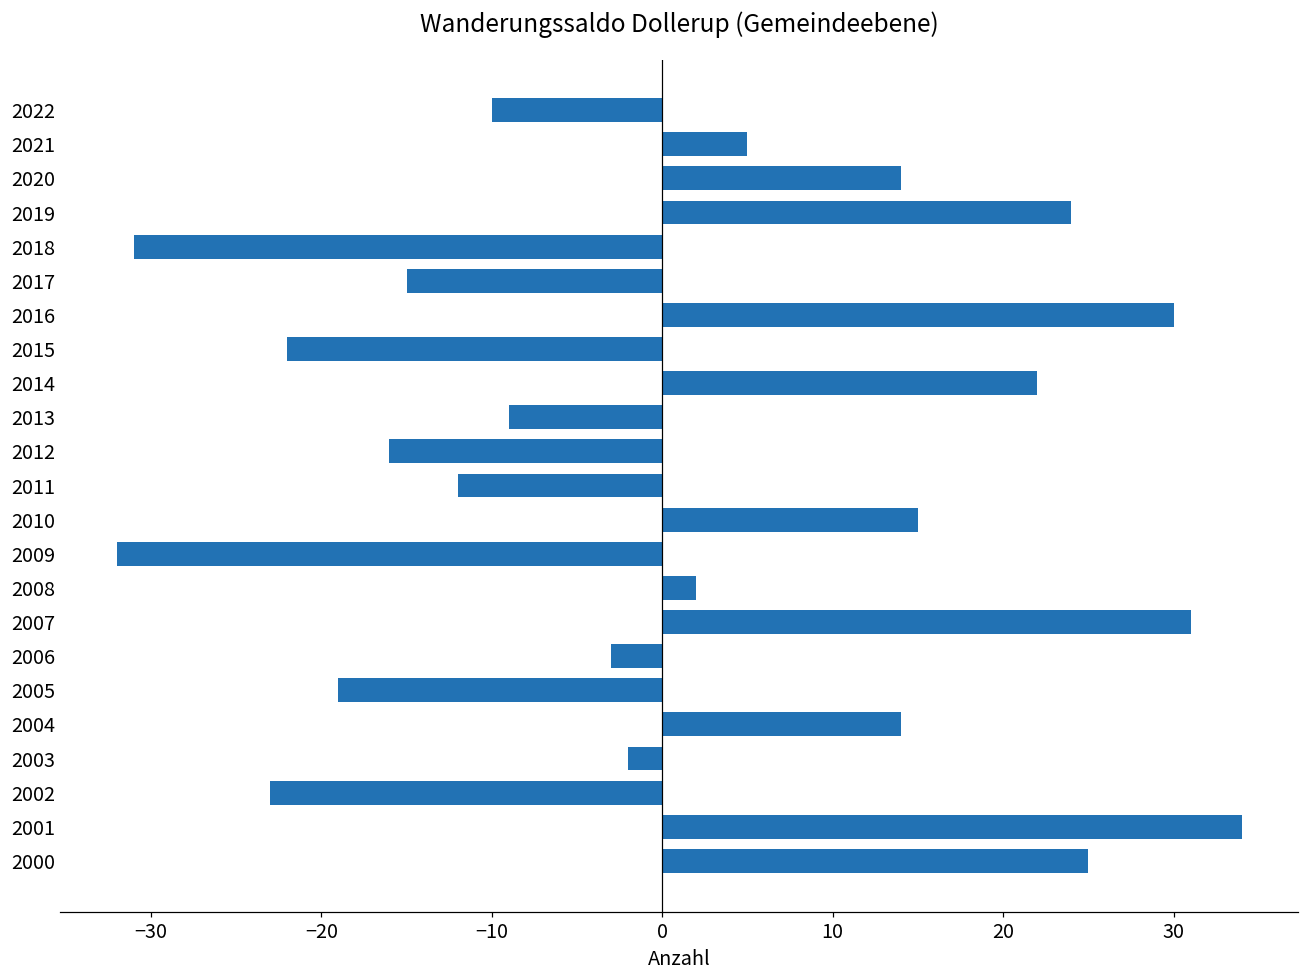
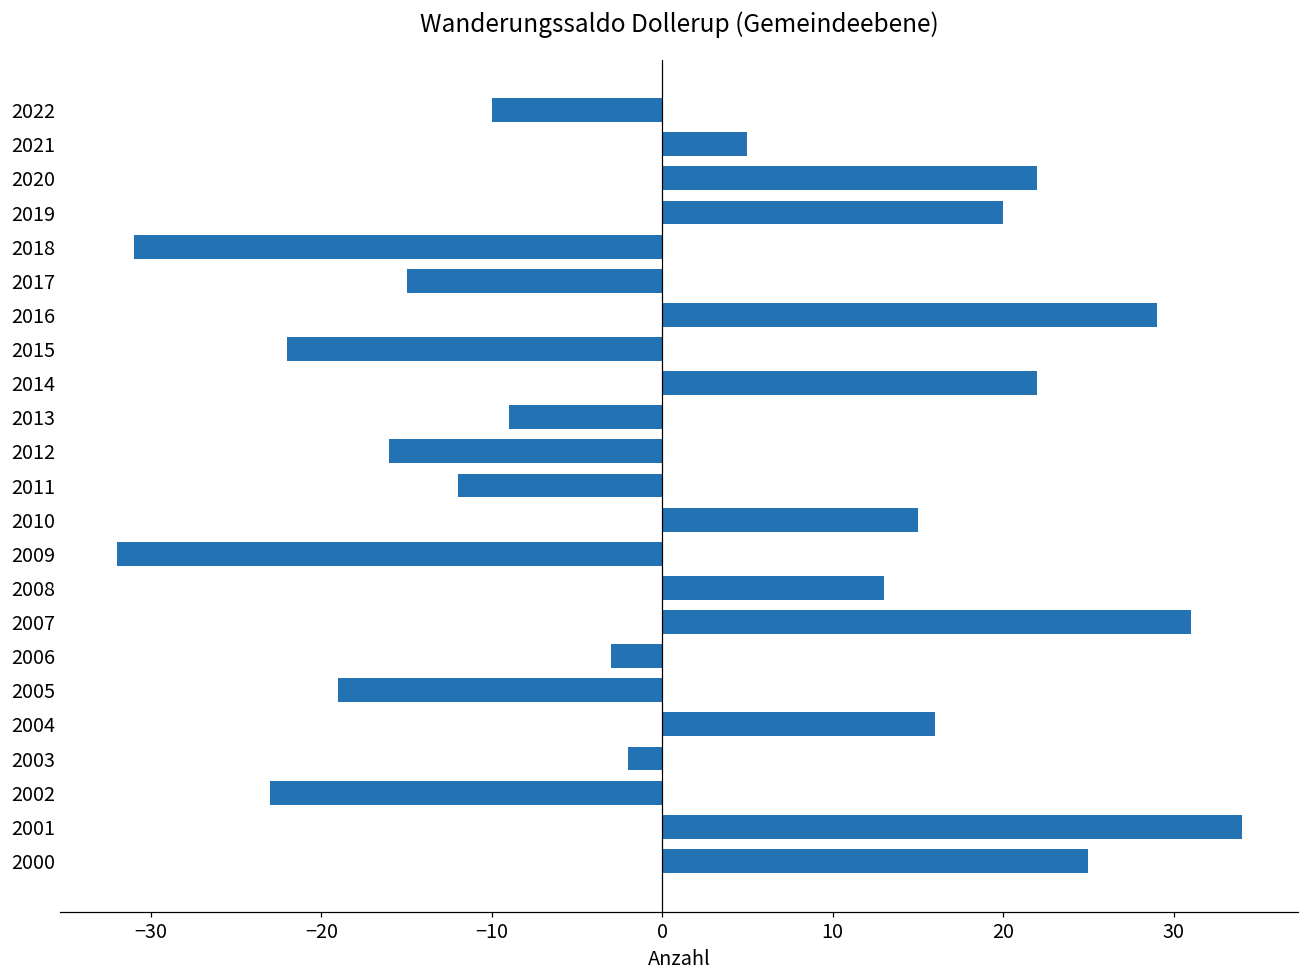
2020: 14 -> 22
2019: 24 -> 20
2016: 30 -> 29
2008: 2 -> 13
2004: 14 -> 16
